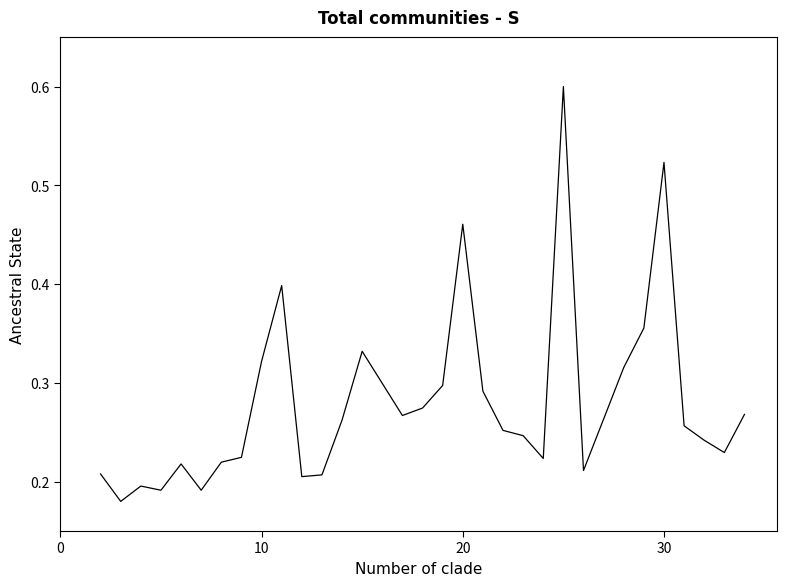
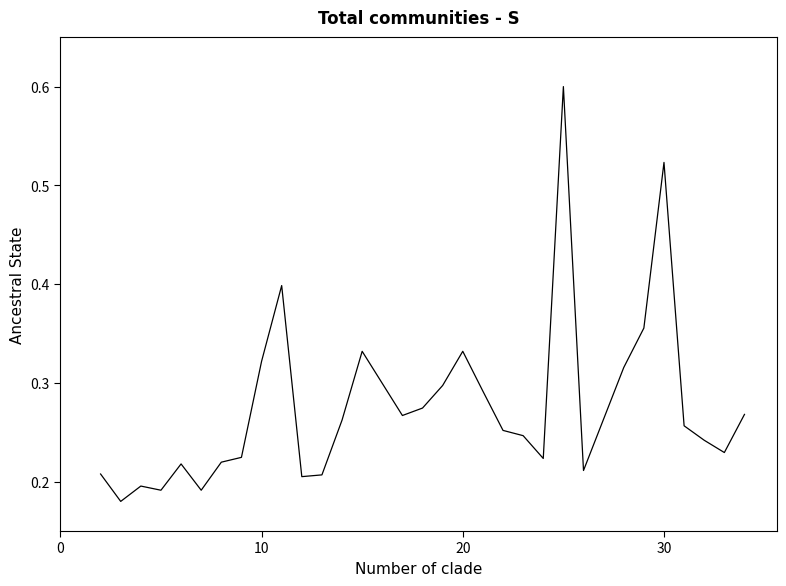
20: 0.46 -> 0.33
